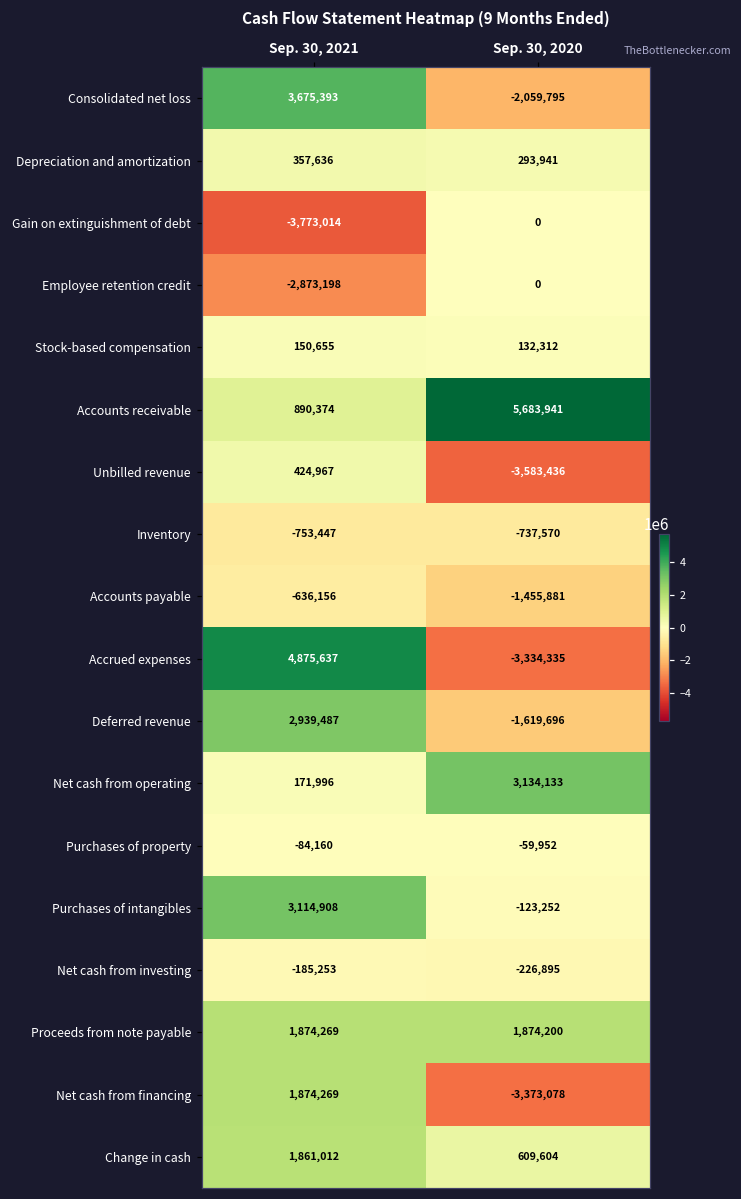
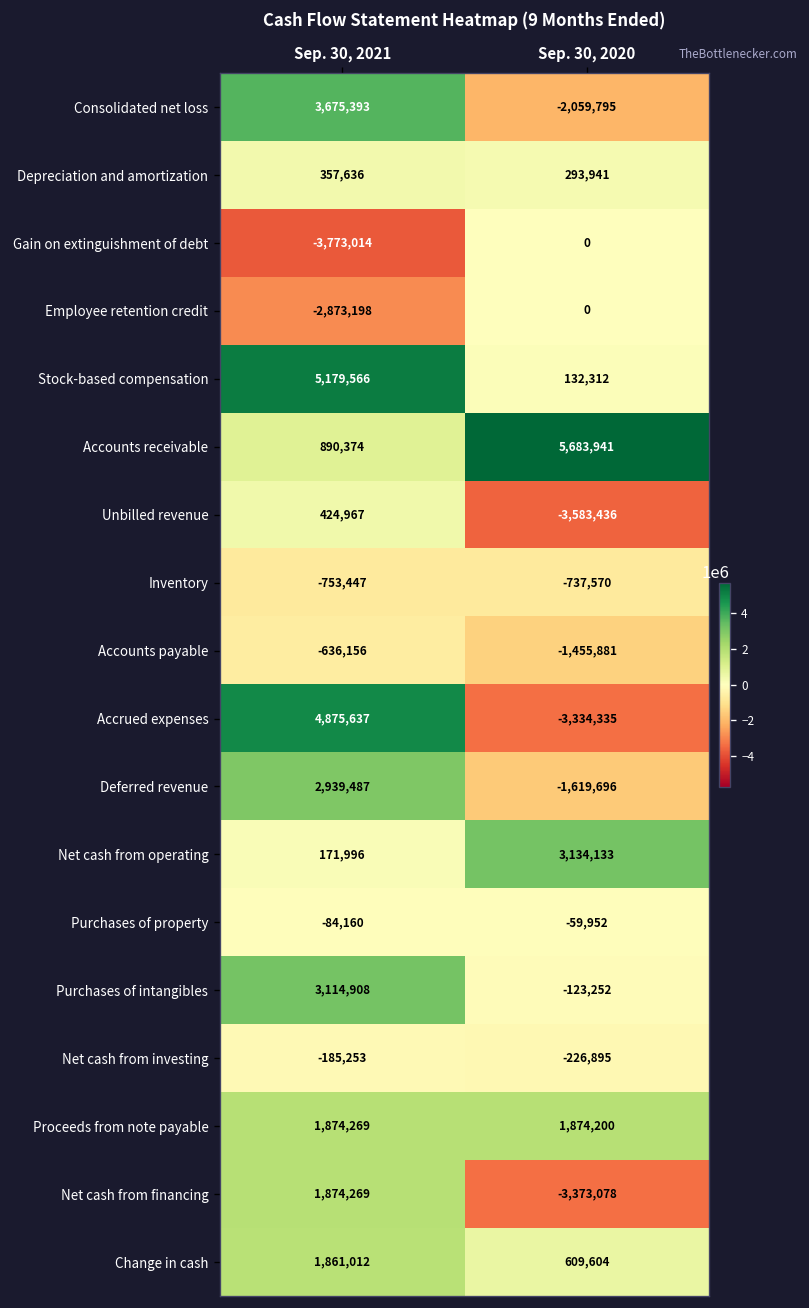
Stock-based compensation, Sep. 30, 2021: 150,655 -> 5,179,566
